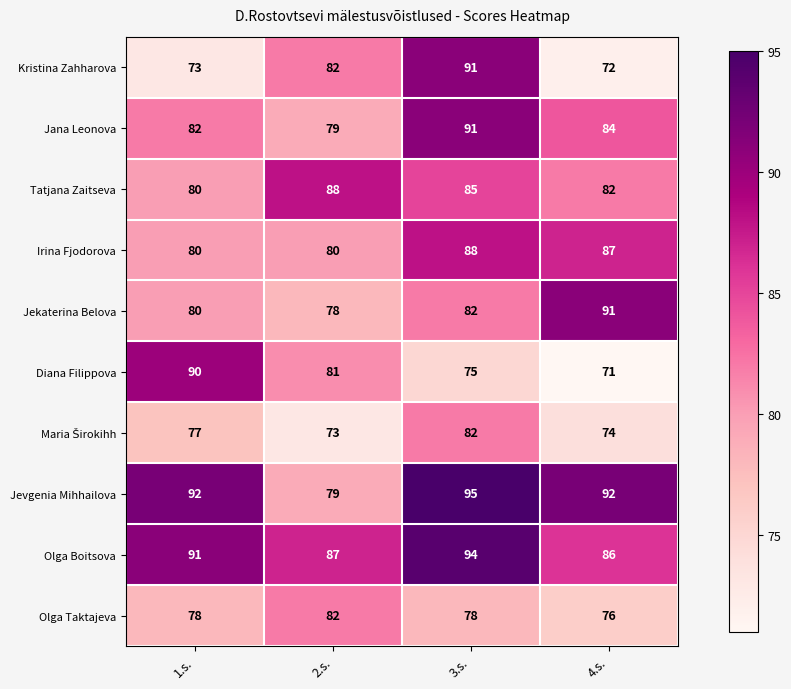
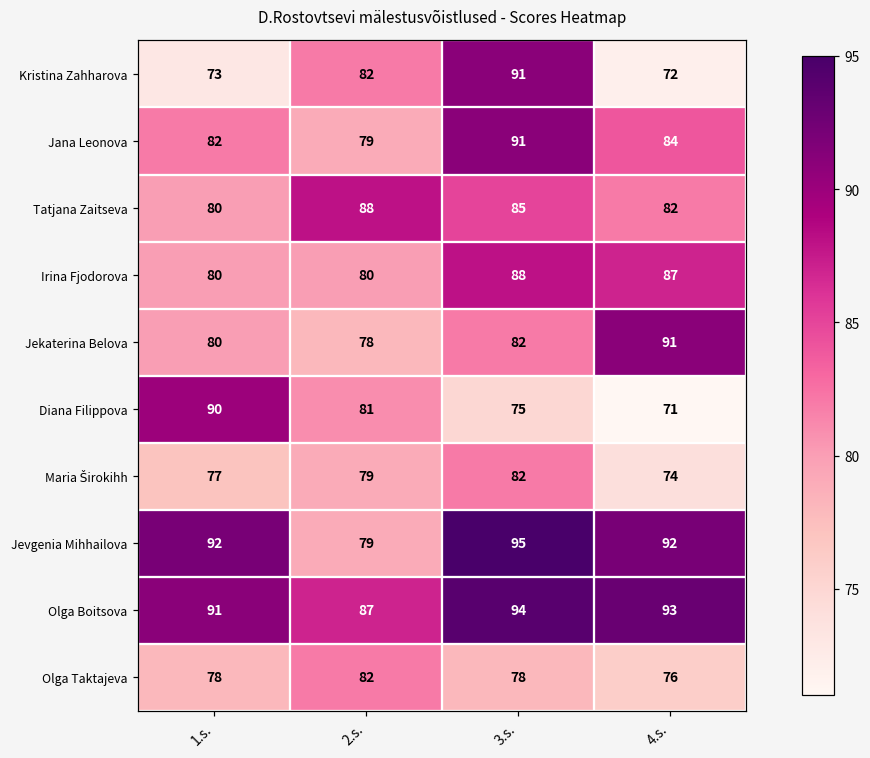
Maria Širokihh, 2.s.: 73 -> 79
Olga Boitsova, 4.s.: 86 -> 93
